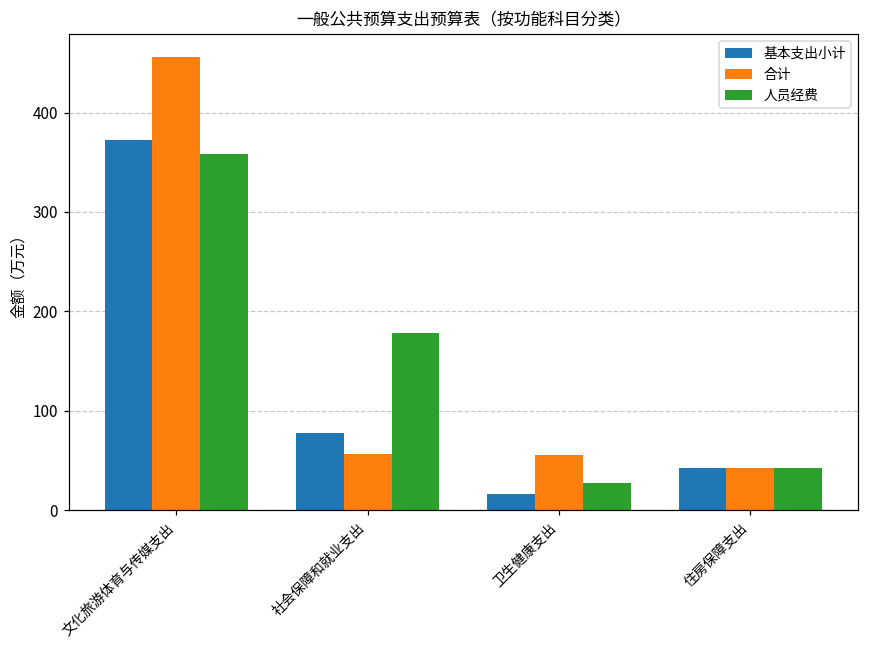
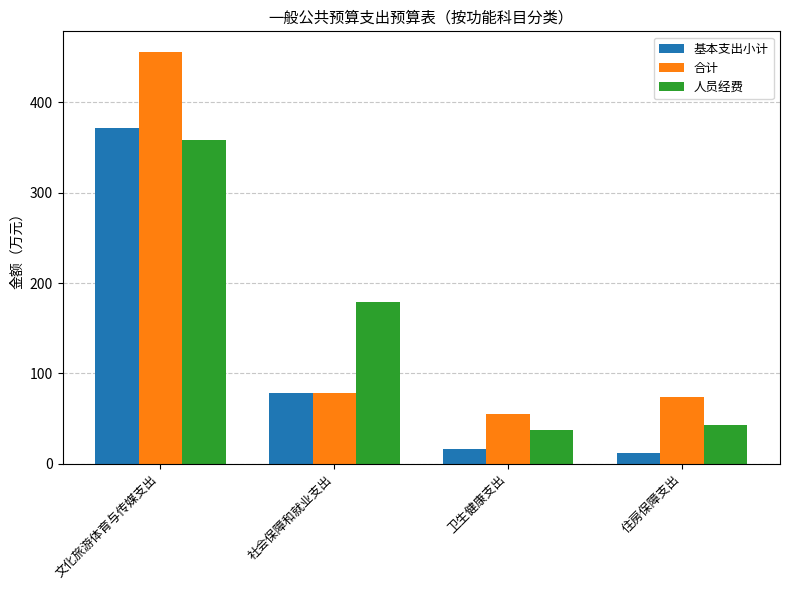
合计, 社会保障和就业支出: 60 -> 80
人员经费, 卫生健康支出: 30 -> 40
基本支出小计, 住房保障支出: 40 -> 10
合计, 住房保障支出: 40 -> 70
